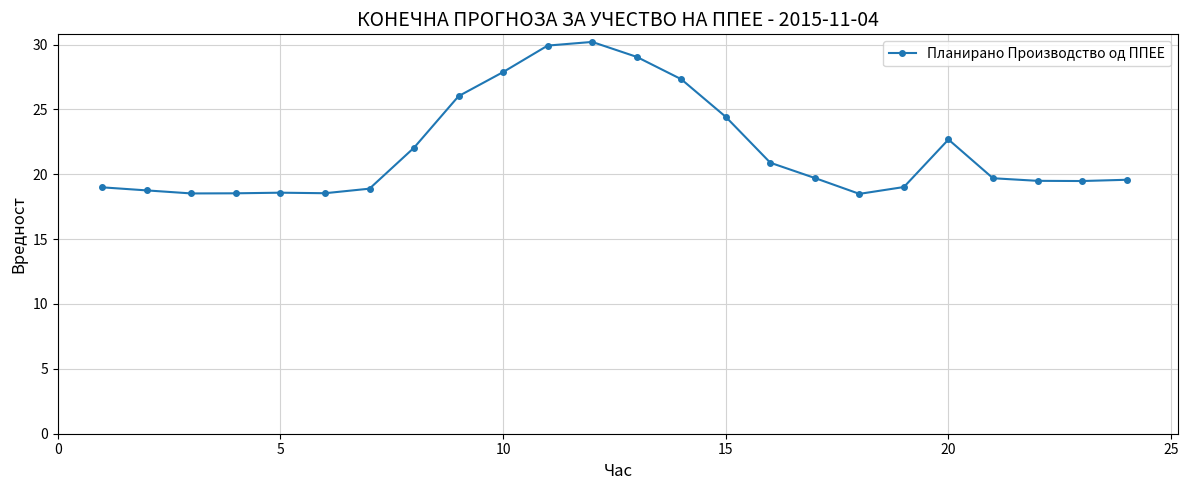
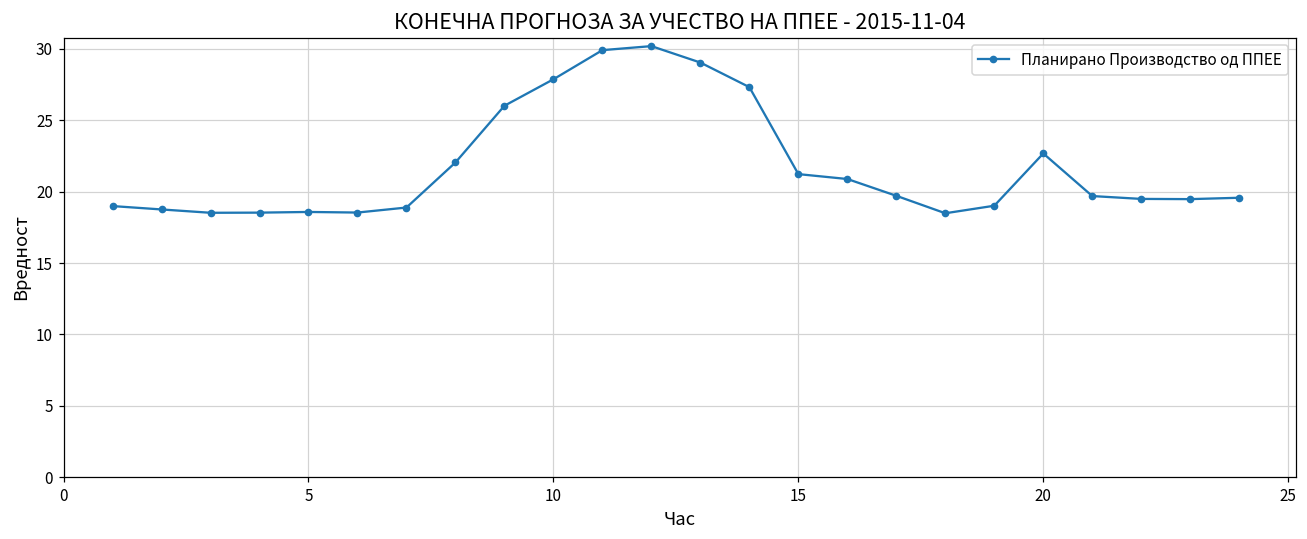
15: 24.4 -> 21.2
